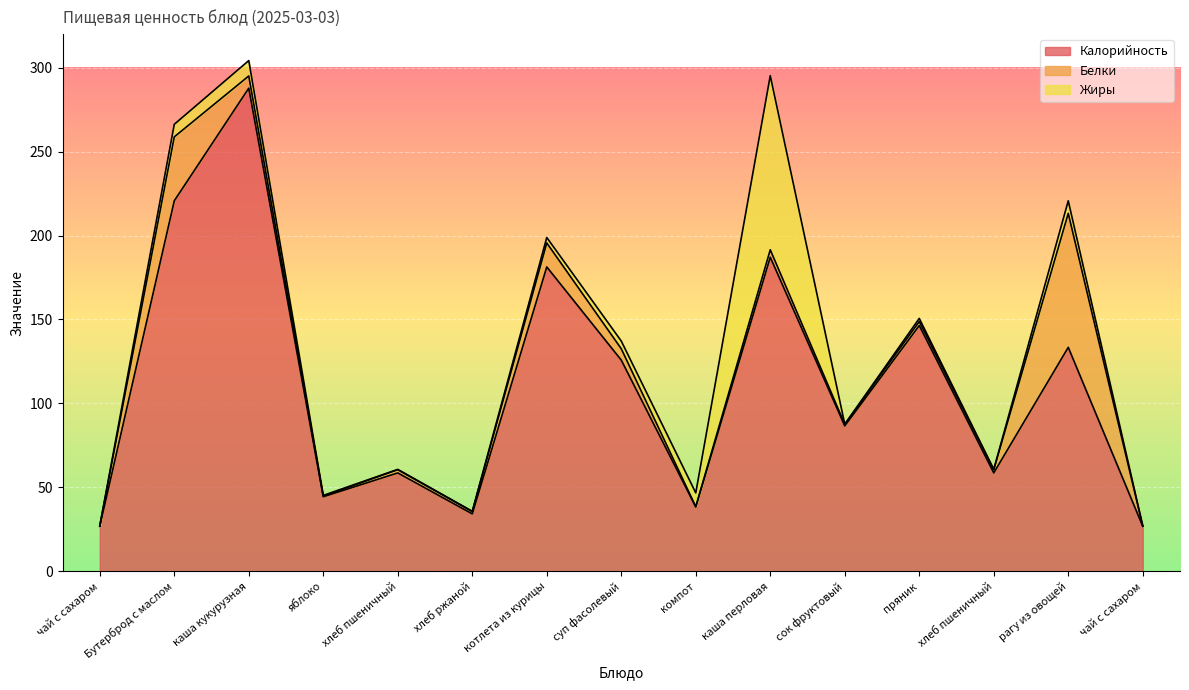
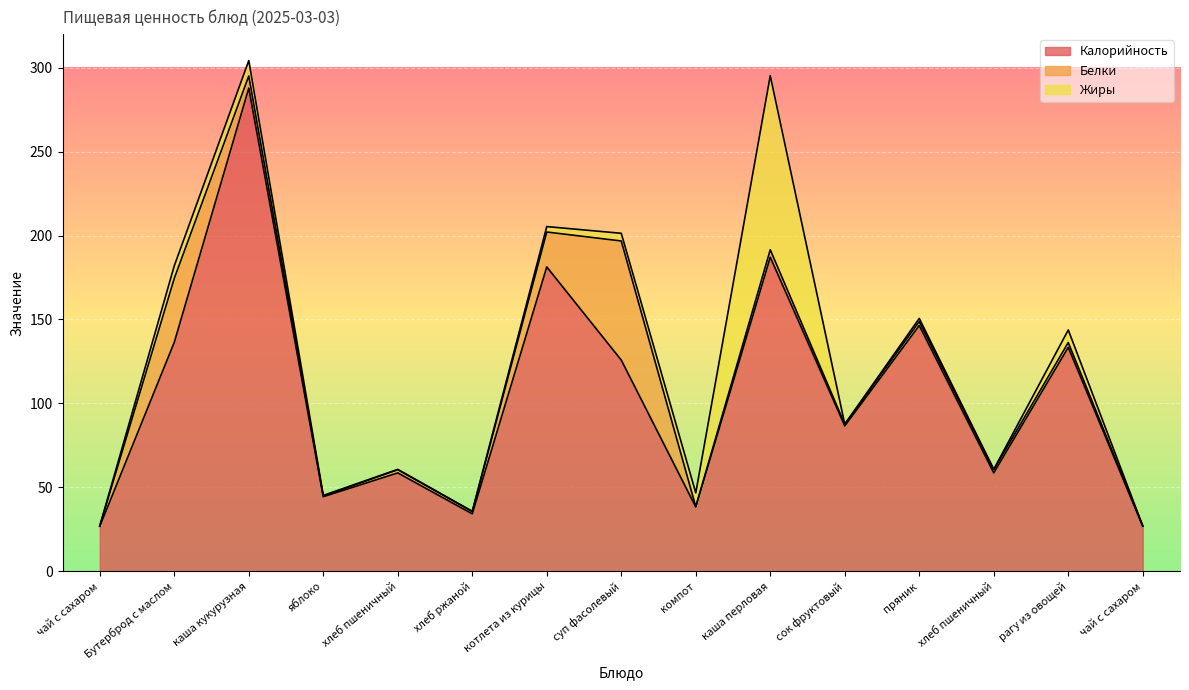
Калорийность, Бутерброд с маслом: 221 -> 136
Белки, котлета из курицы: 14 -> 21
Белки, суп фасолевый: 7 -> 71
Белки, рагу из овощей: 80 -> 3
